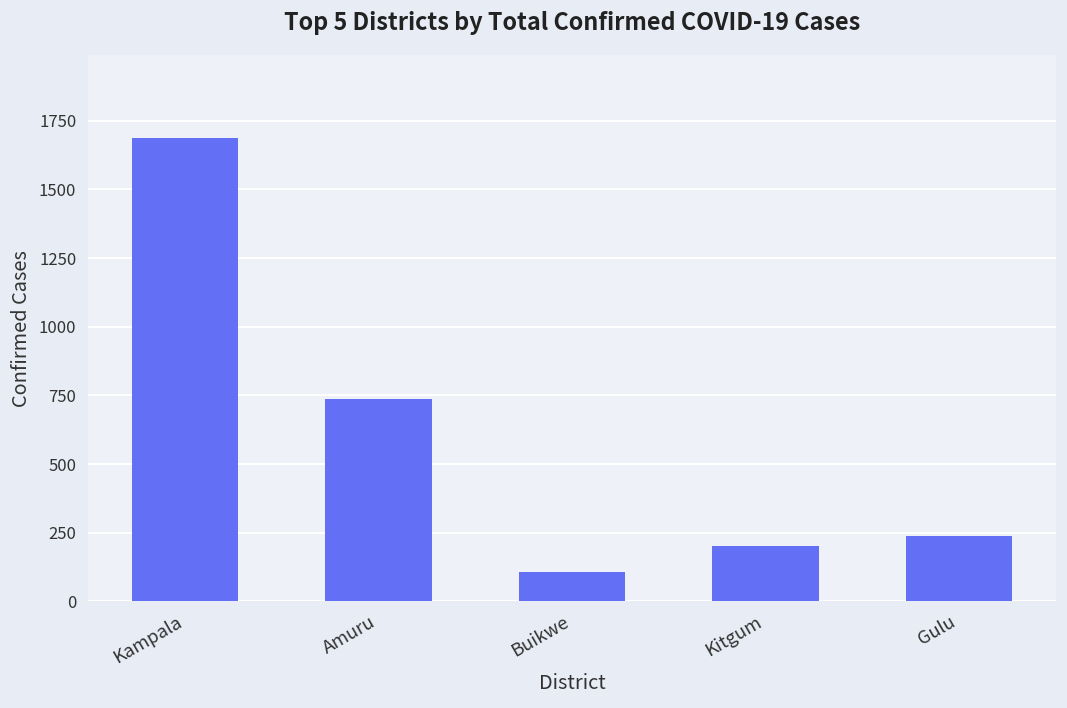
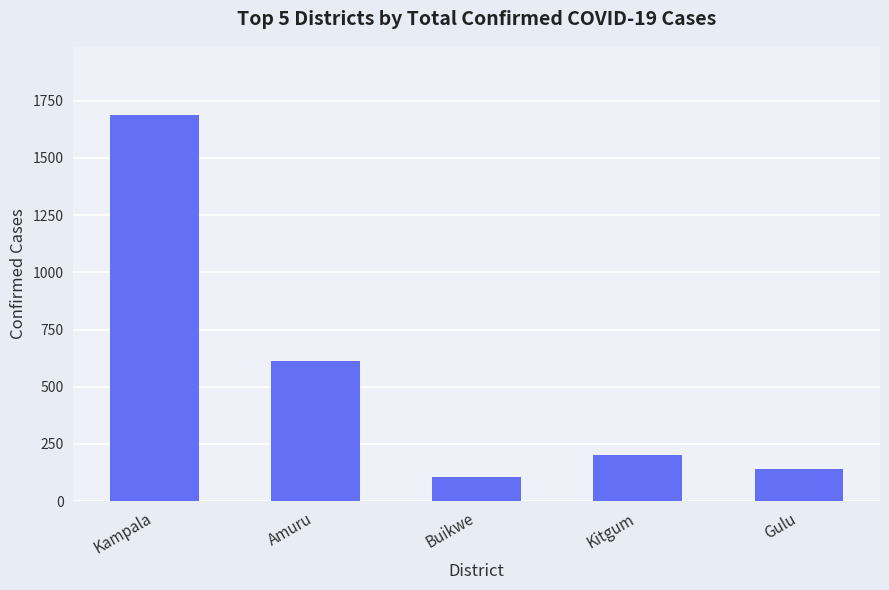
Amuru: 740 -> 610
Gulu: 240 -> 140
